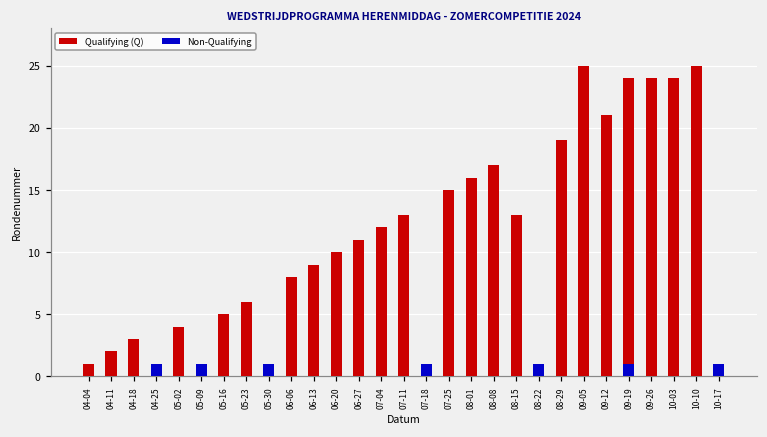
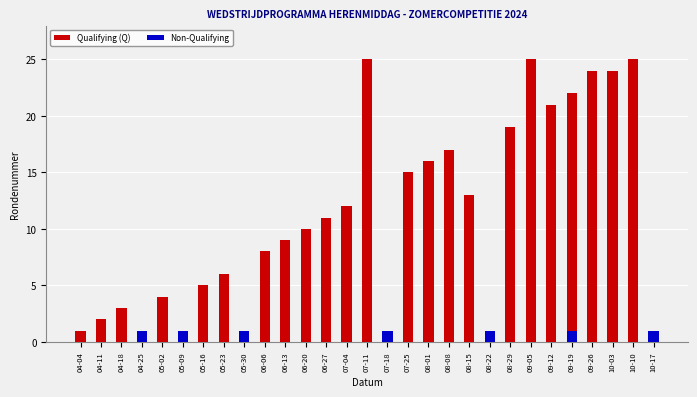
Qualifying (Q), 07-11: 13 -> 25
Qualifying (Q), 09-19: 24 -> 22
